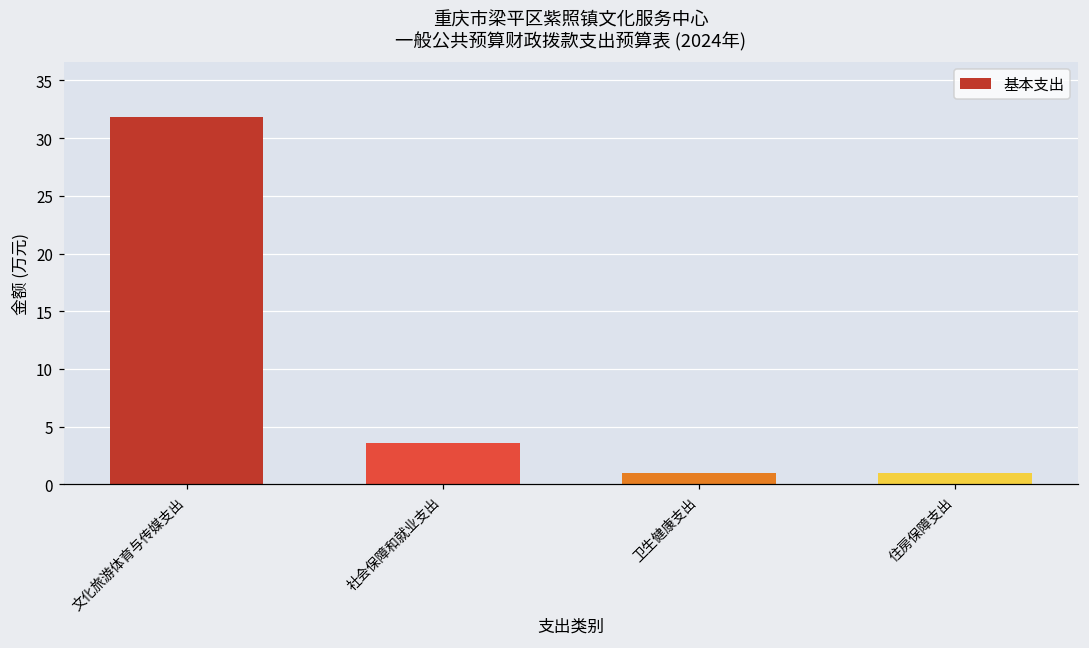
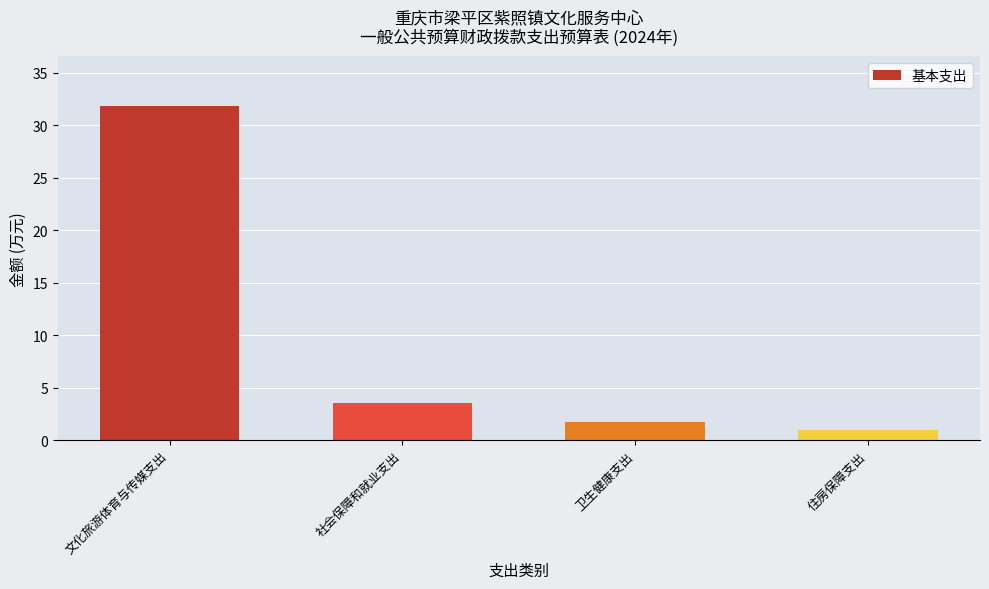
卫生健康支出: 1.0 -> 1.7
